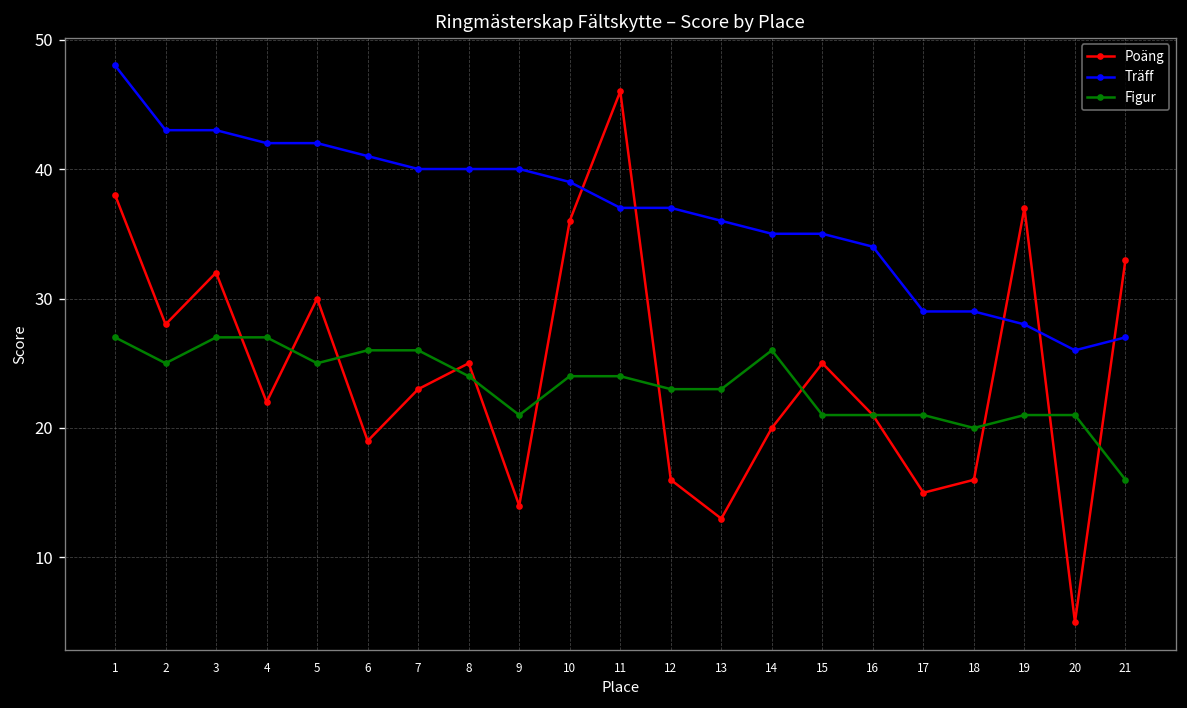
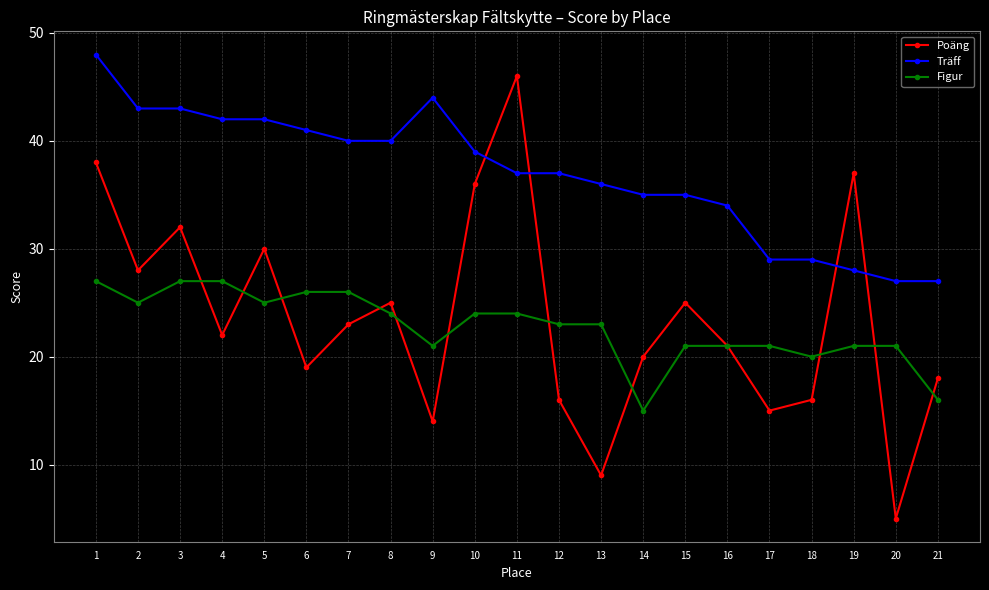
Träff, 9: 40 -> 44
Poäng, 13: 13 -> 9
Figur, 14: 26 -> 15
Träff, 20: 26 -> 27
Poäng, 21: 33 -> 18
